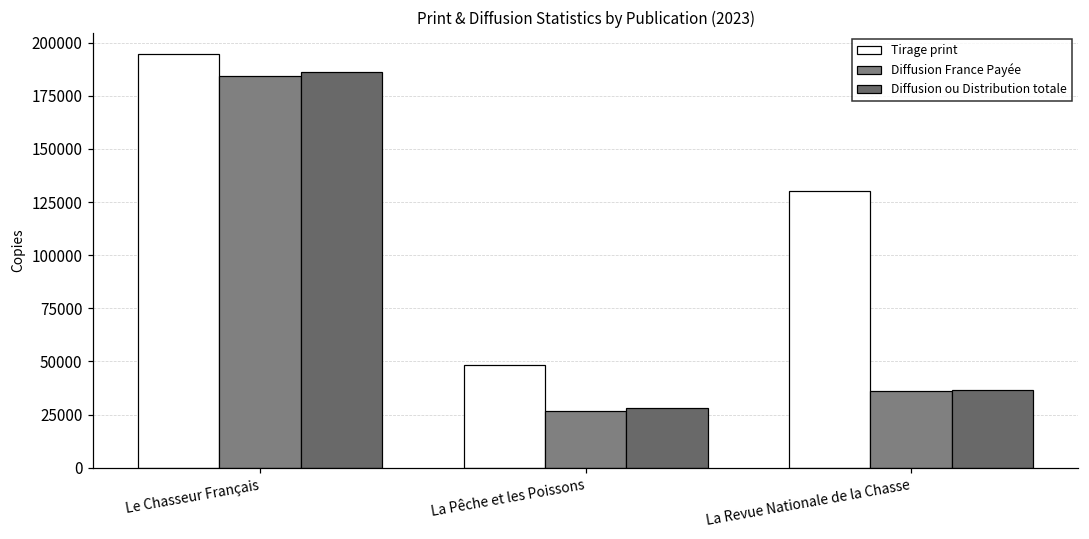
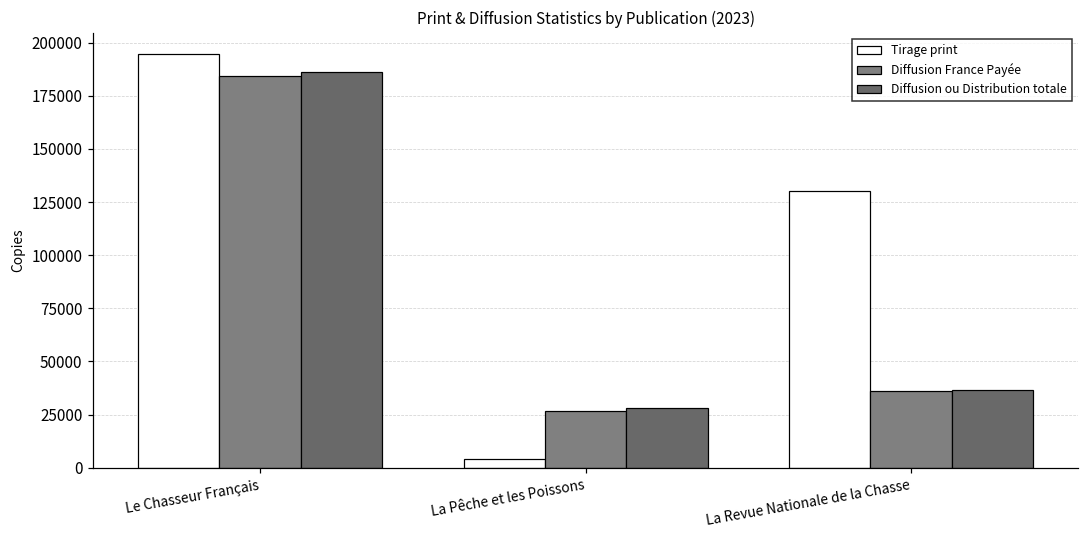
Tirage print, La Pêche et les Poissons: 48000 -> 4000
